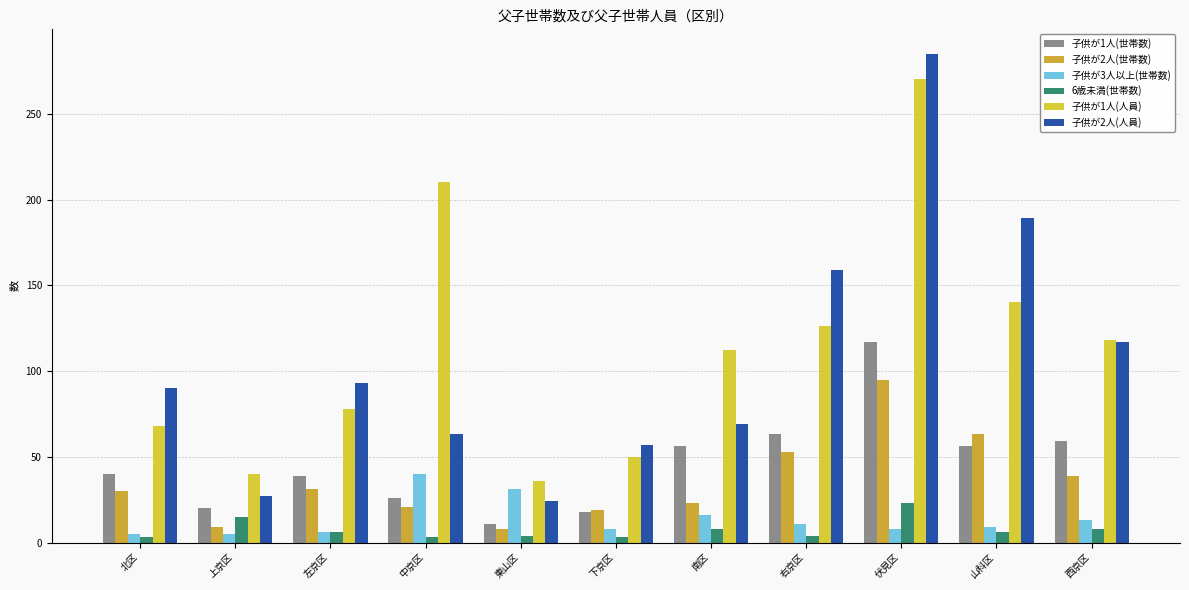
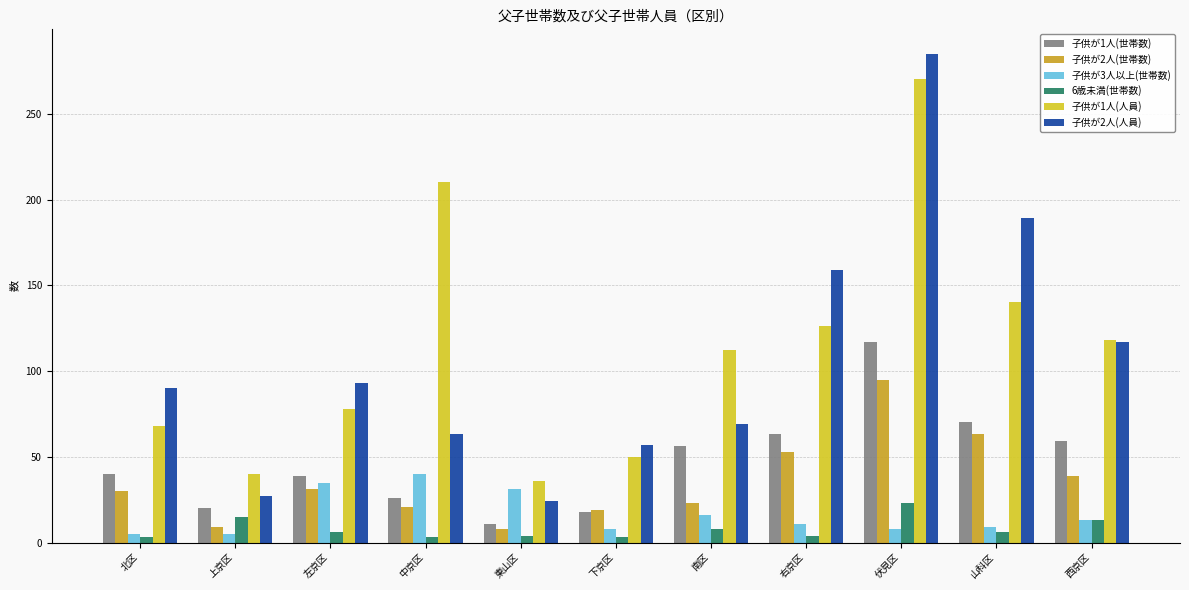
子供が3人以上(世帯数), 左京区: 6 -> 35
子供が1人(世帯数), 山科区: 56 -> 70
6歳未満(世帯数), 西京区: 8 -> 13
